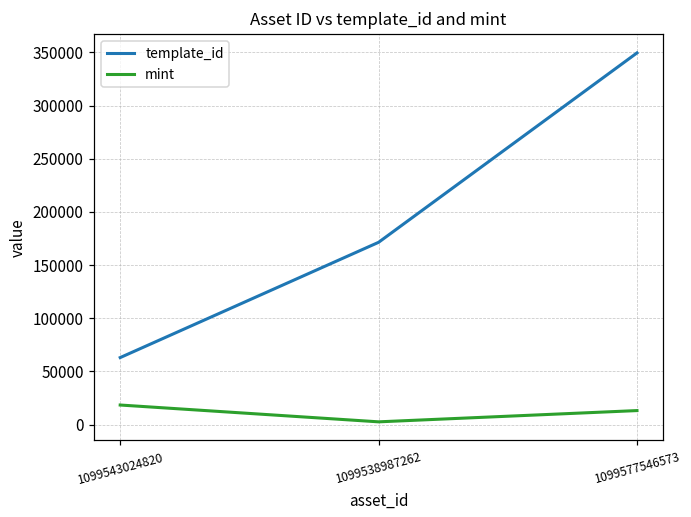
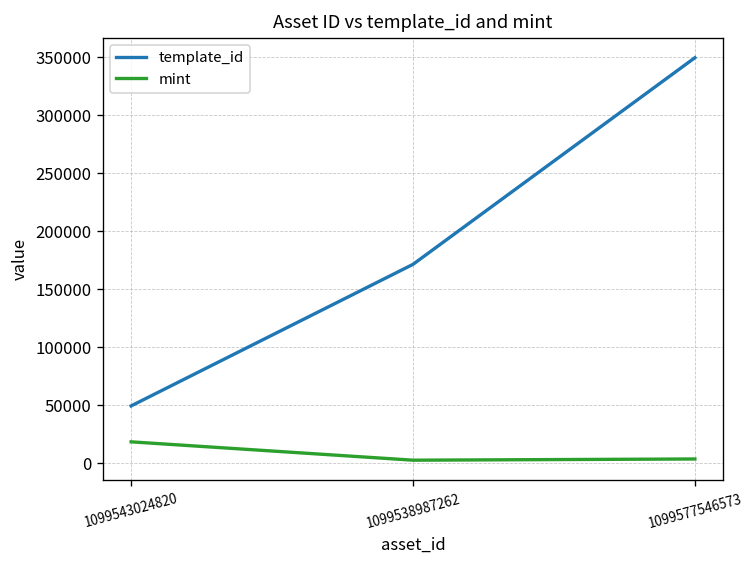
template_id, 1099543024820: 60000 -> 50000
mint, 1099577546573: 10000 -> 0
